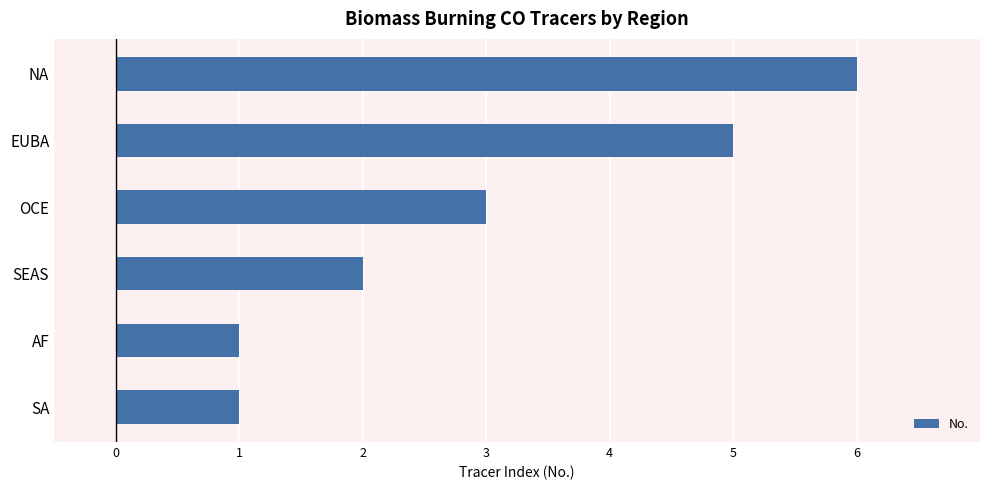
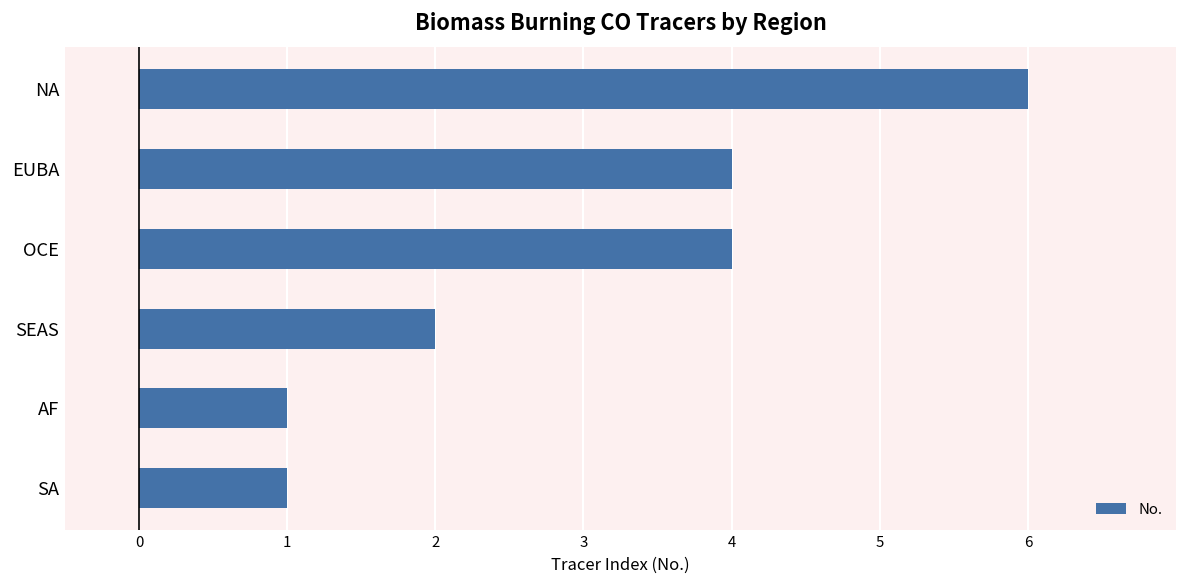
EUBA: 5 -> 4
OCE: 3 -> 4
